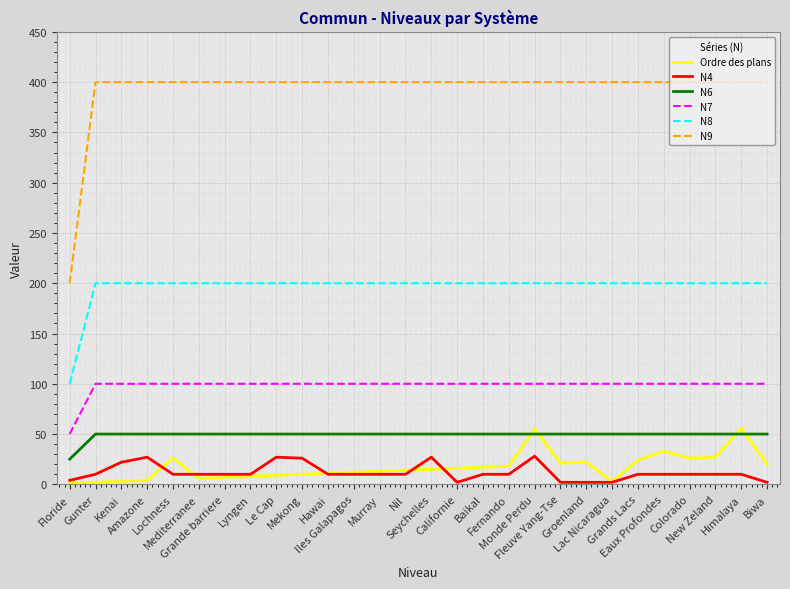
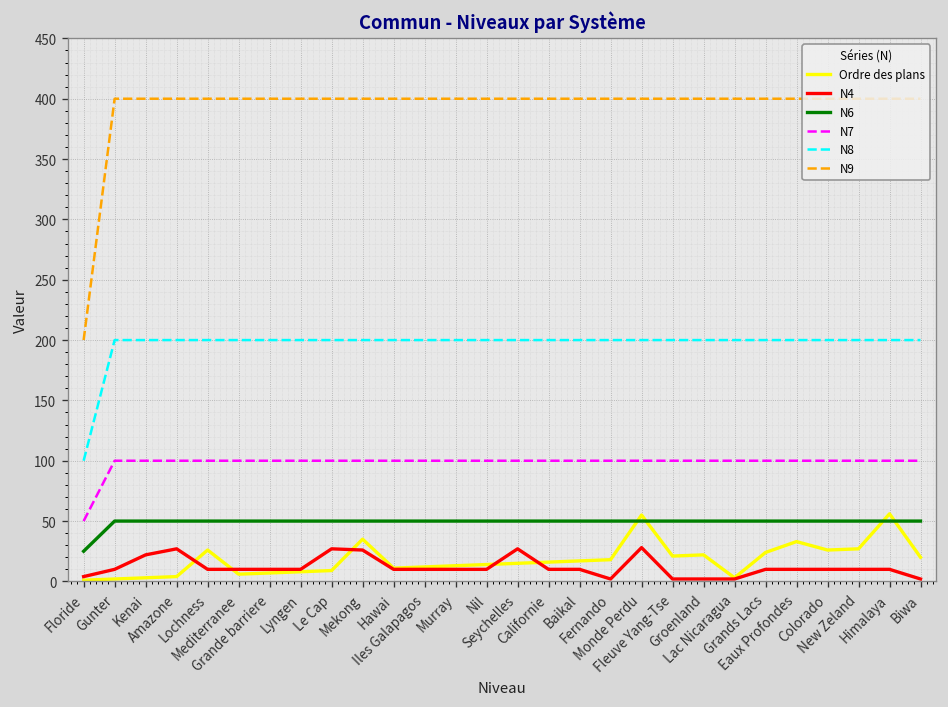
Ordre des plans, Mekong: 10 -> 35
N4, Californie: 2 -> 10
N4, Fernando: 10 -> 2
